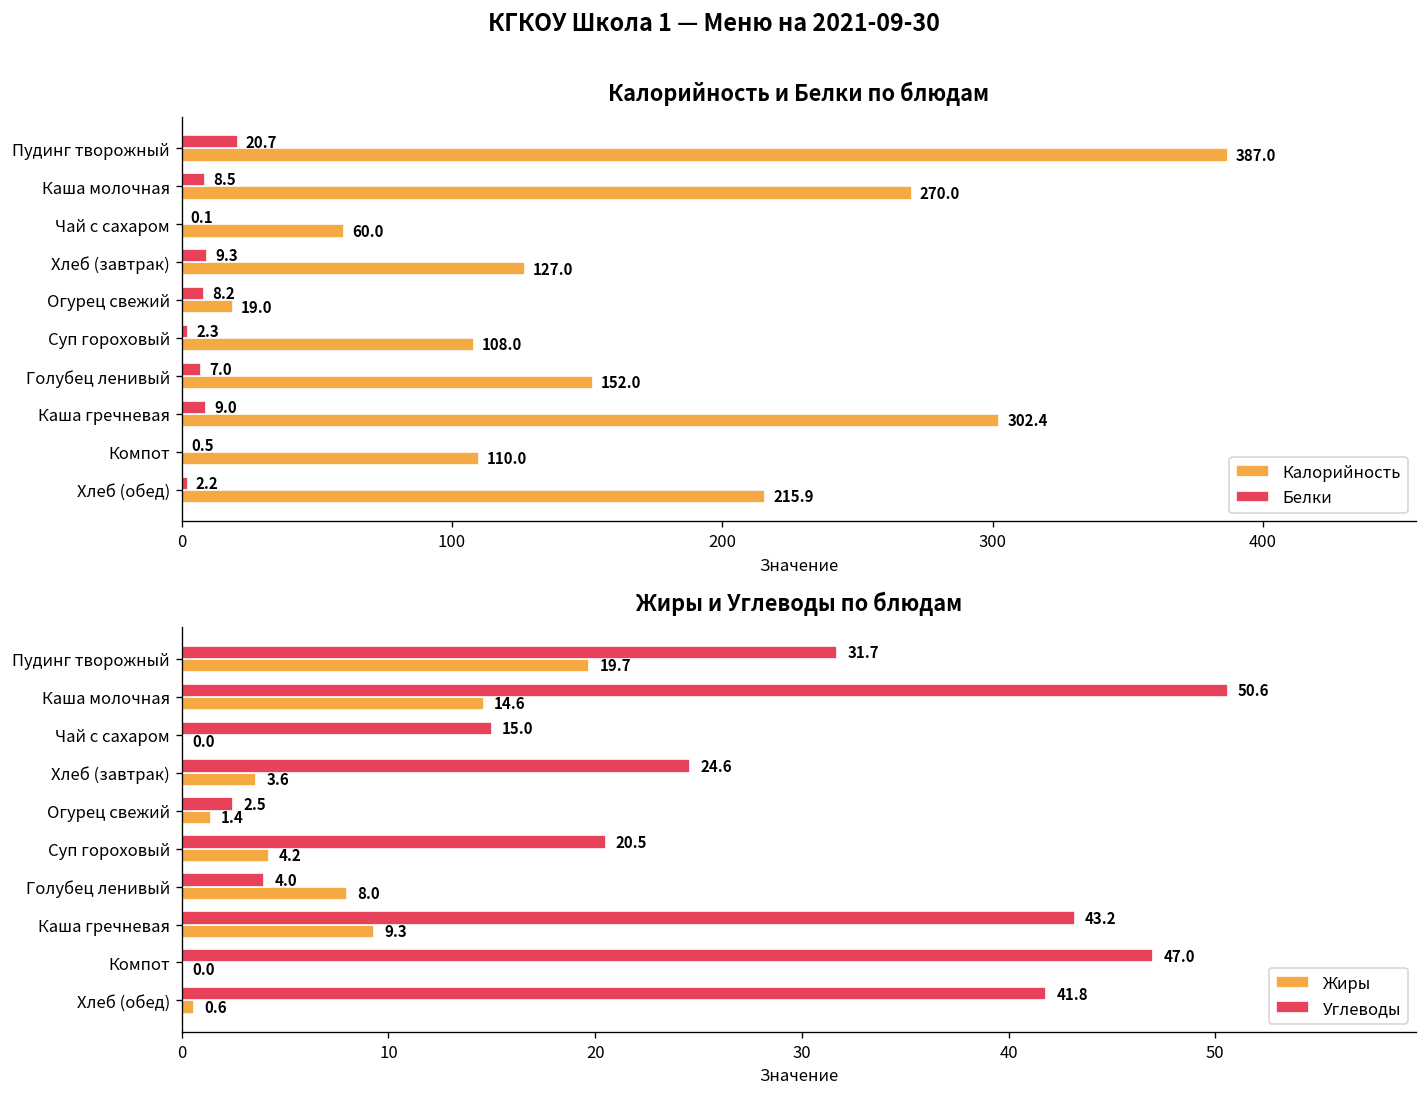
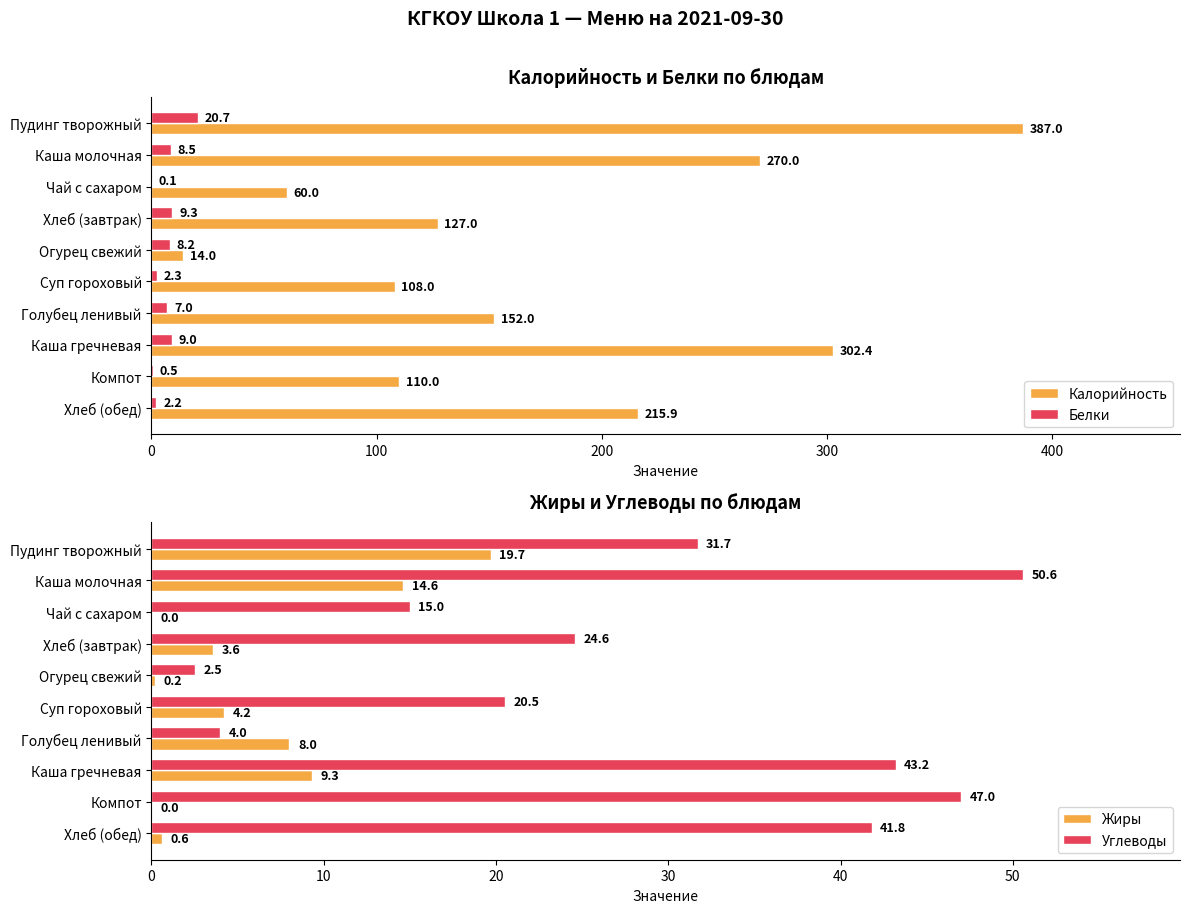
Калорийность и Белки по блюдам, Калорийность, Огурец свежий: 19.0 -> 14.0
Жиры и Углеводы по блюдам, Жиры, Огурец свежий: 1.4 -> 0.2
